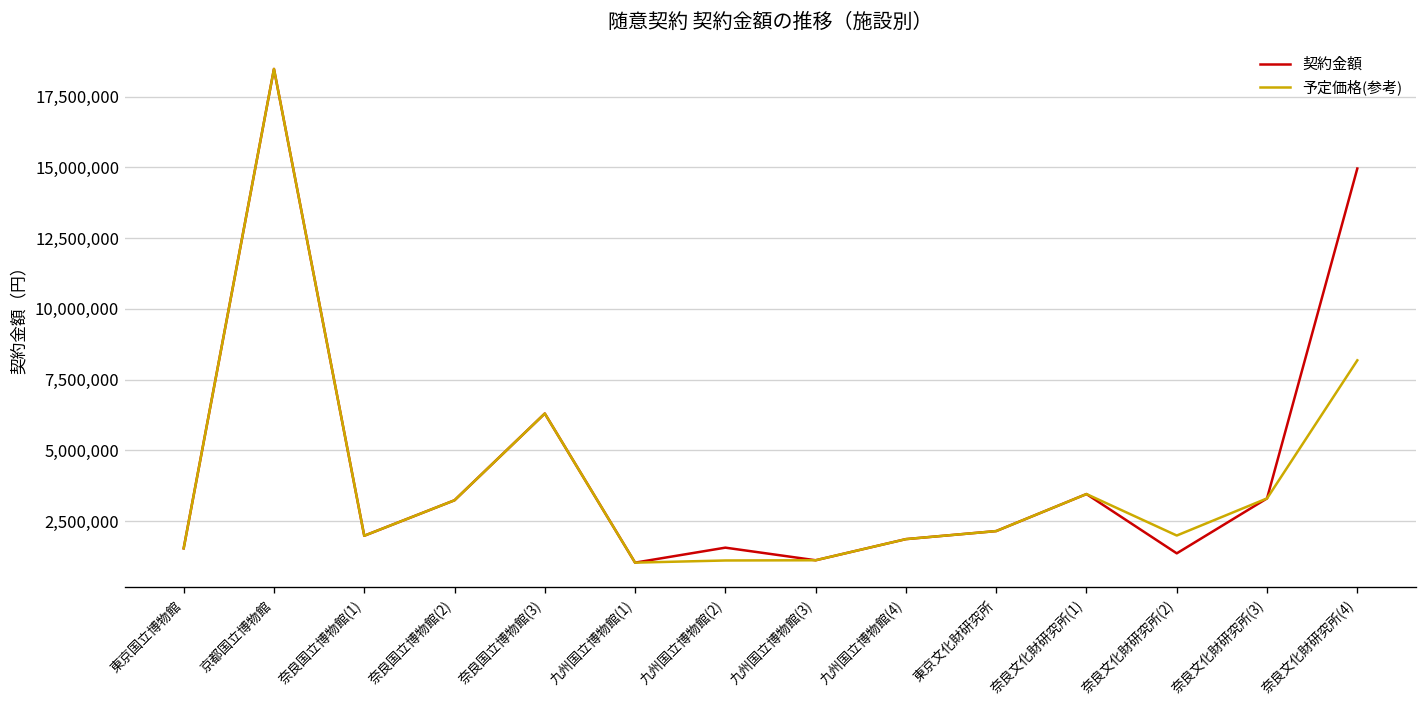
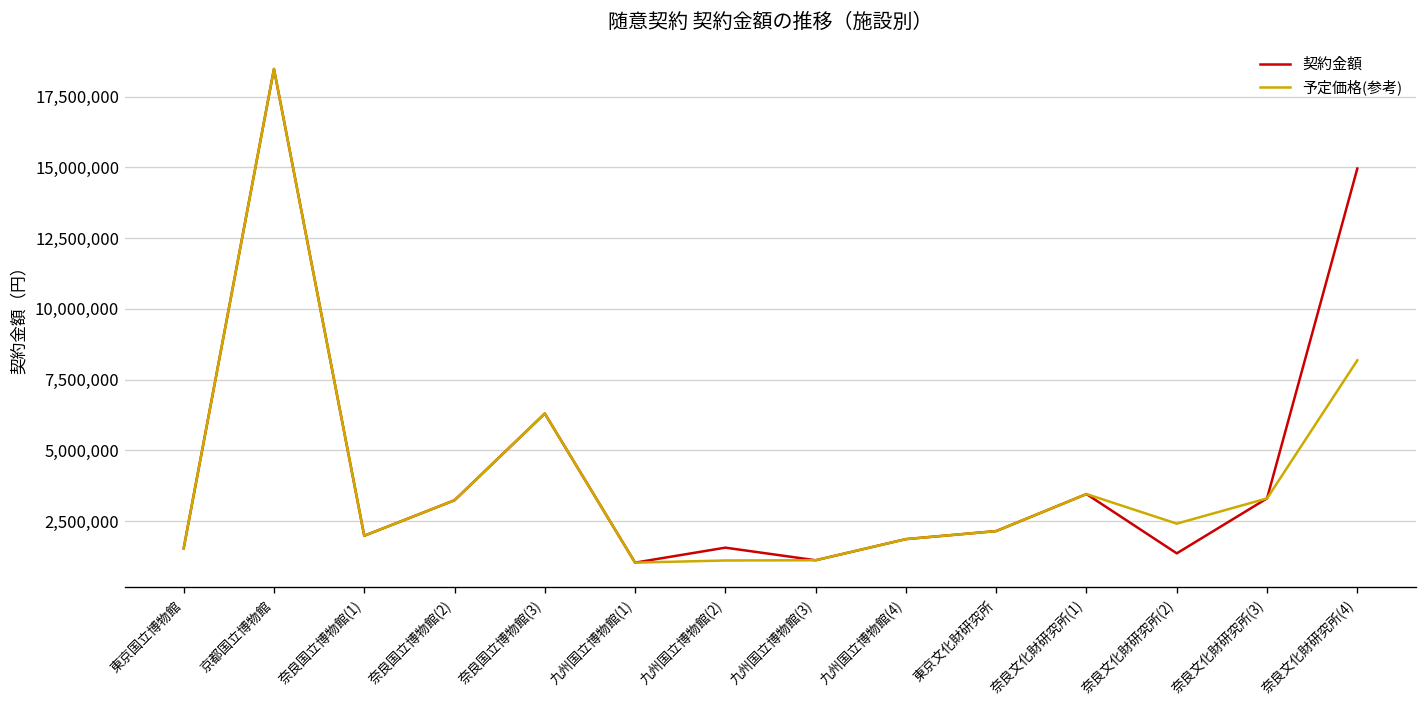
予定価格(参考), 奈良文化財研究所(2): 2,000,000 -> 2,400,000
